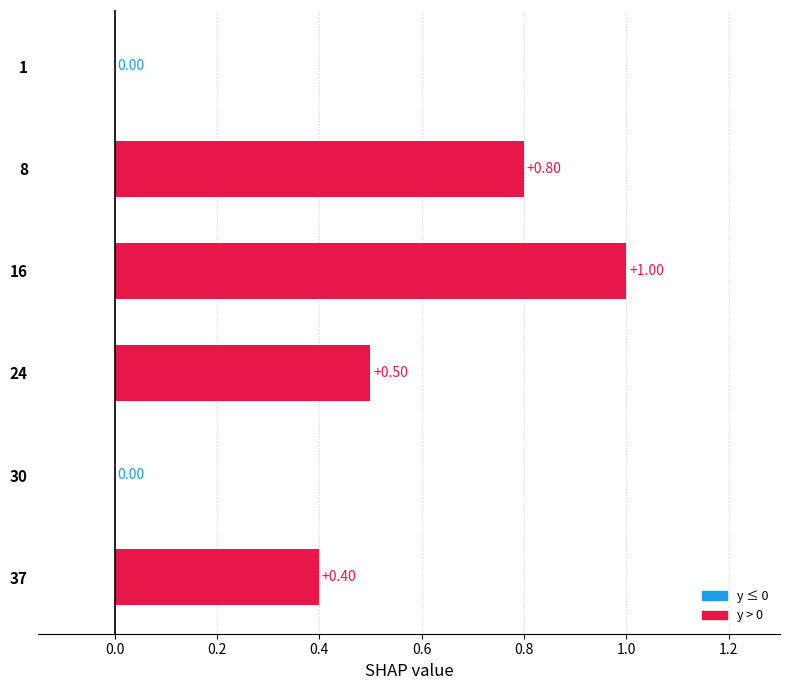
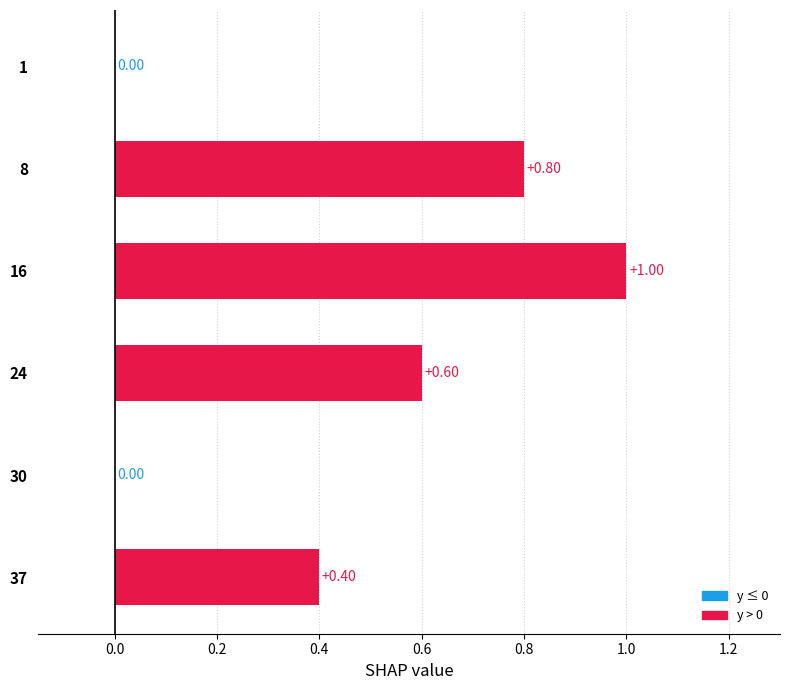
24: +0.50 -> +0.60
